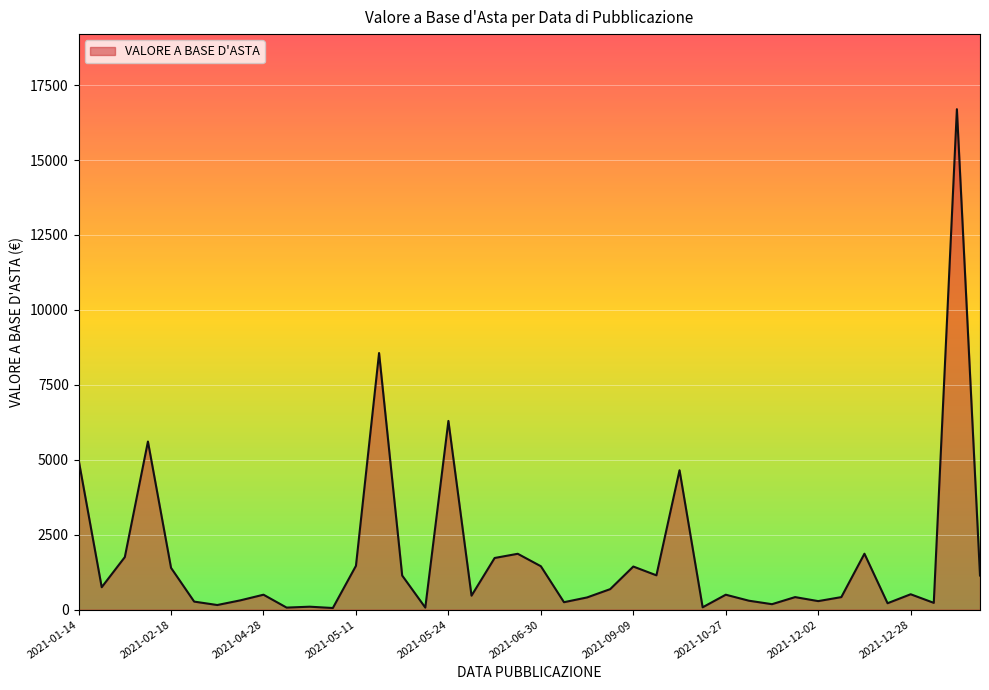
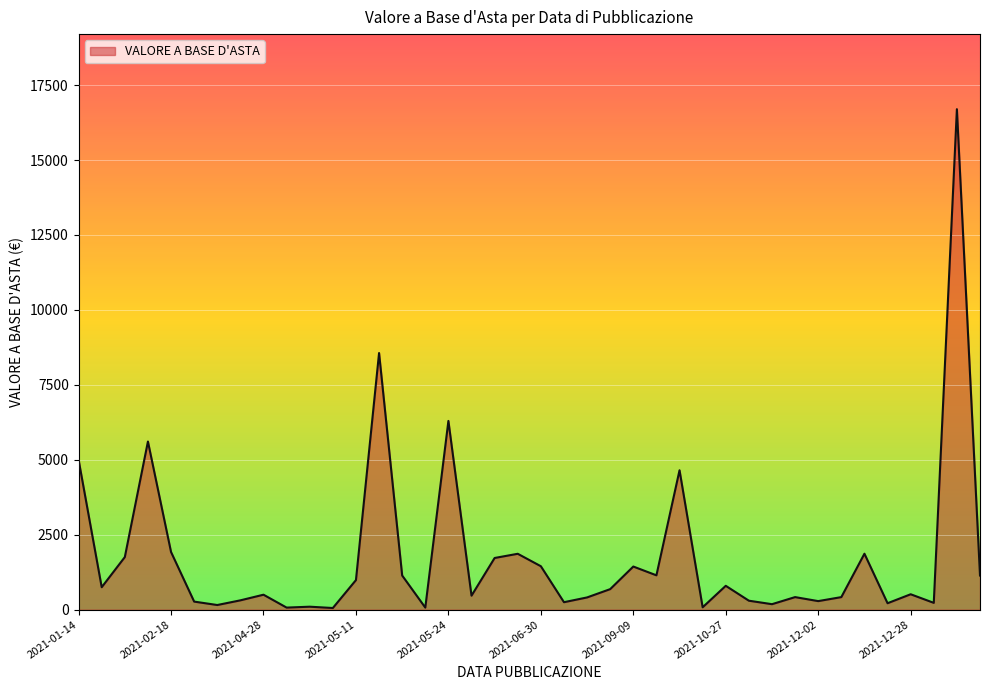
2021-02-18: 1400 -> 1900
2021-05-11: 1500 -> 1000
2021-10-27: 500 -> 800
